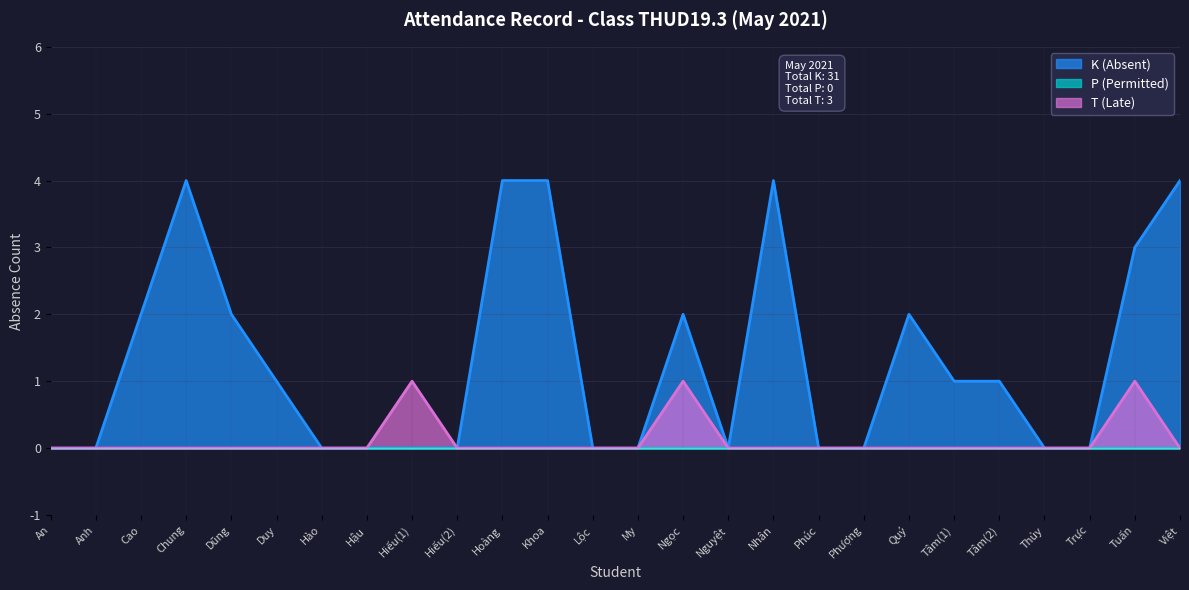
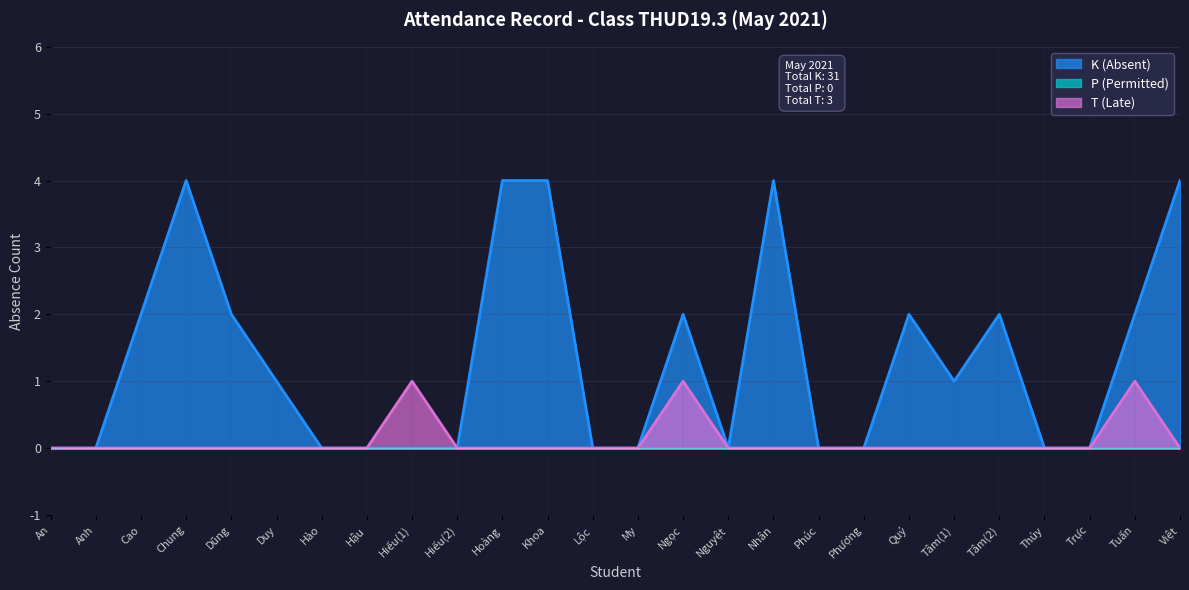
K (Absent), Tâm(2): 1 -> 2
K (Absent), Tuấn: 3 -> 2
